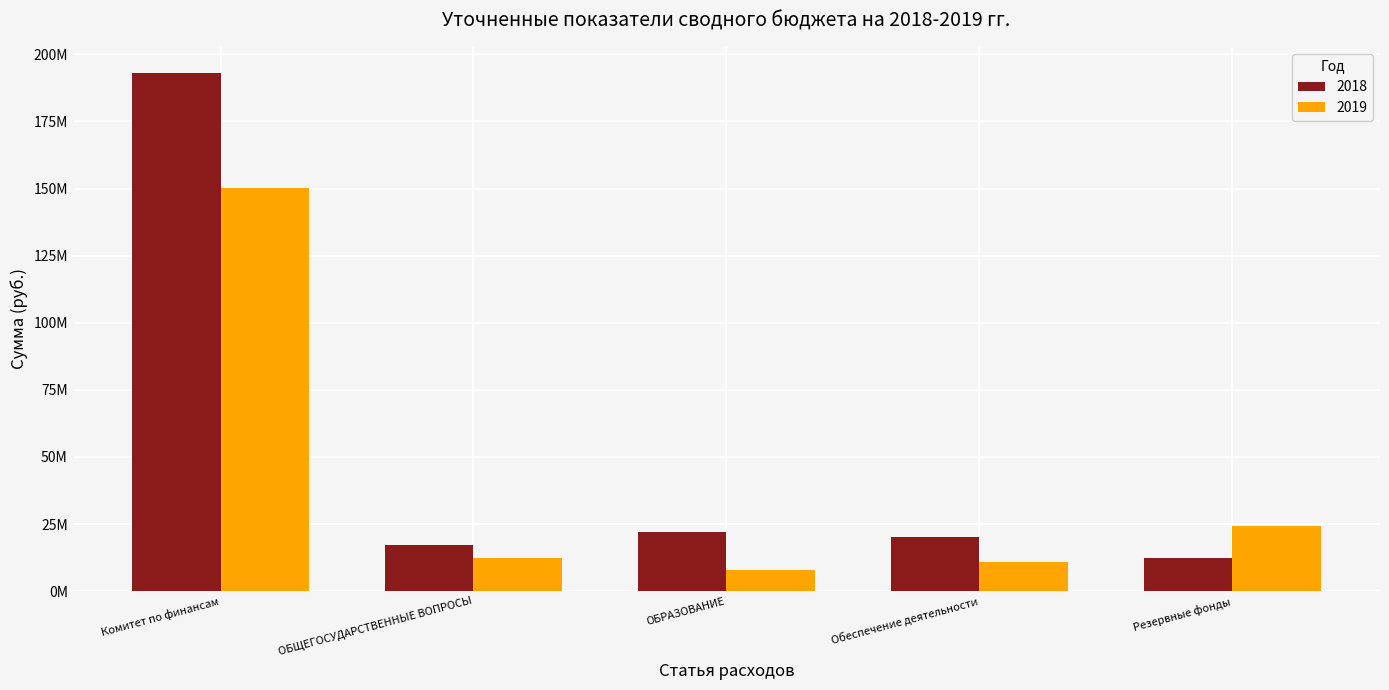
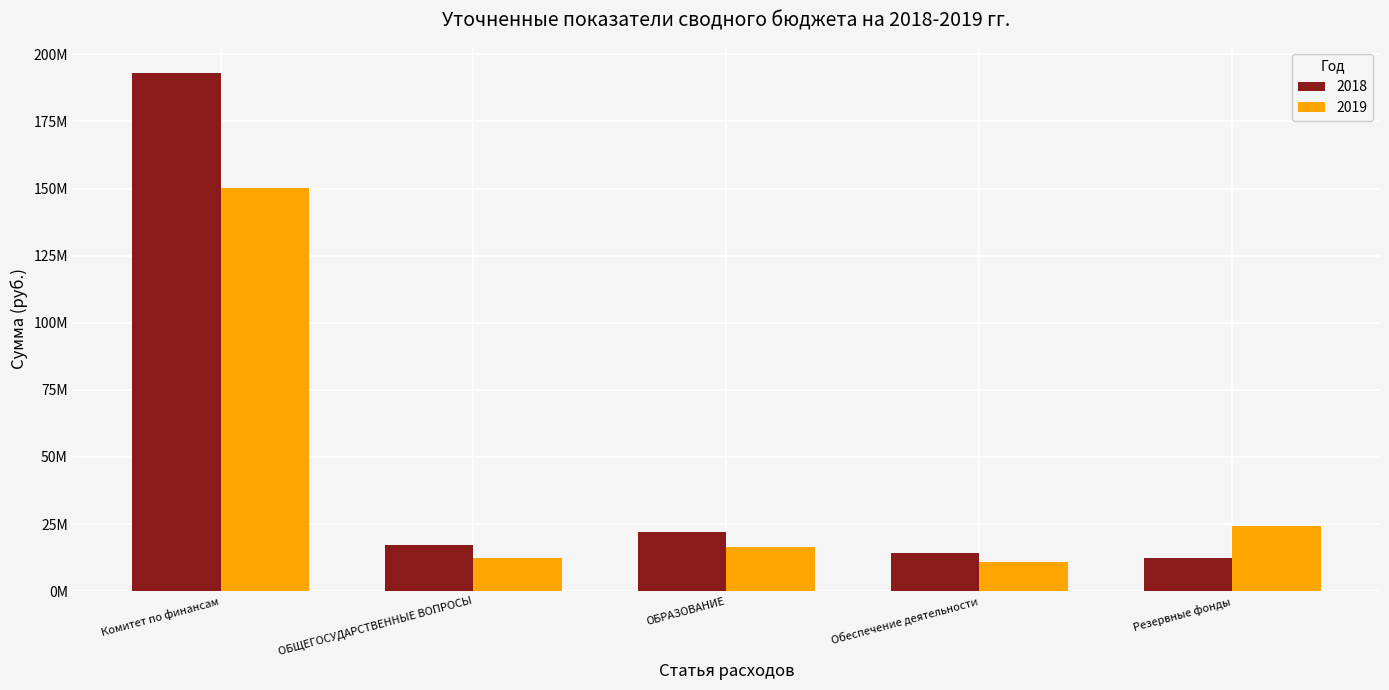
2019, ОБРАЗОВАНИЕ: 8000000 -> 16000000
2018, Обеспечение деятельности: 20000000 -> 14000000
